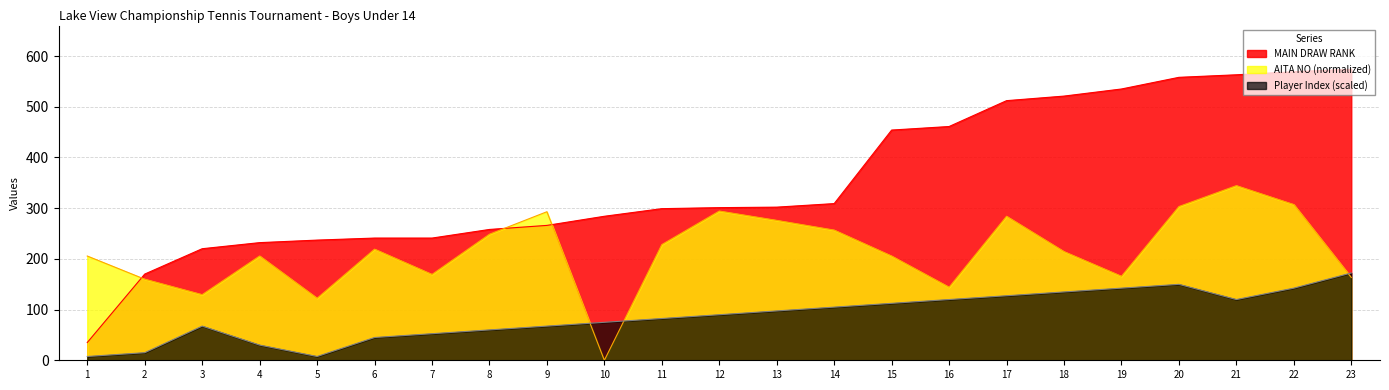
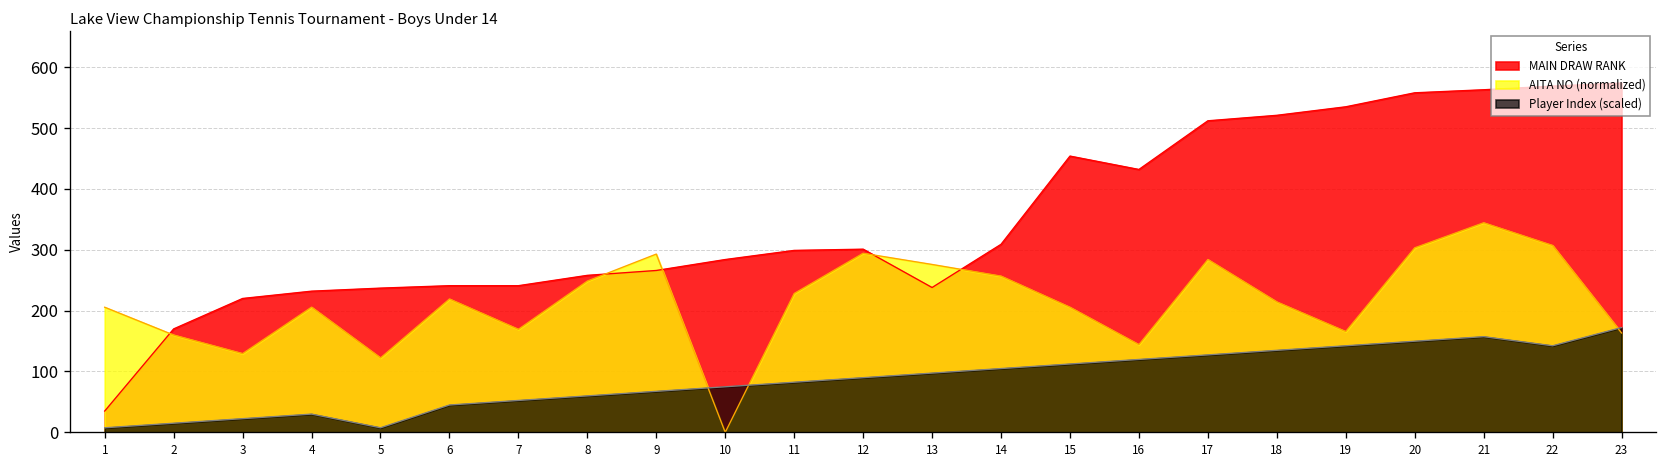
Player Index (scaled), 3: 70 -> 20
MAIN DRAW RANK, 13: 300 -> 240
MAIN DRAW RANK, 16: 460 -> 430
Player Index (scaled), 21: 120 -> 160
